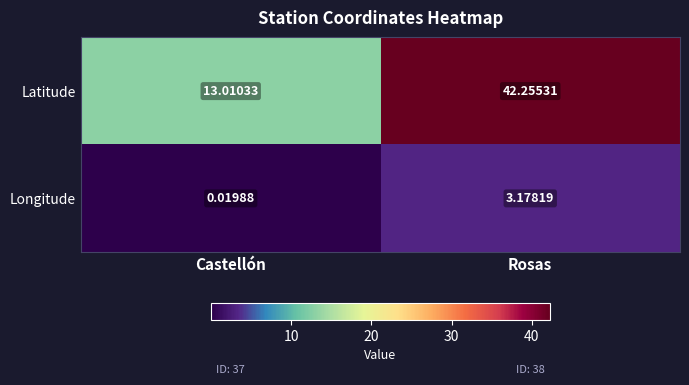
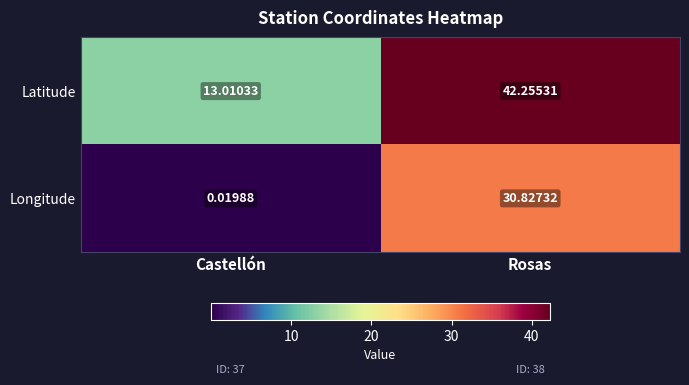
Longitude, Rosas: 3.17819 -> 30.82732
